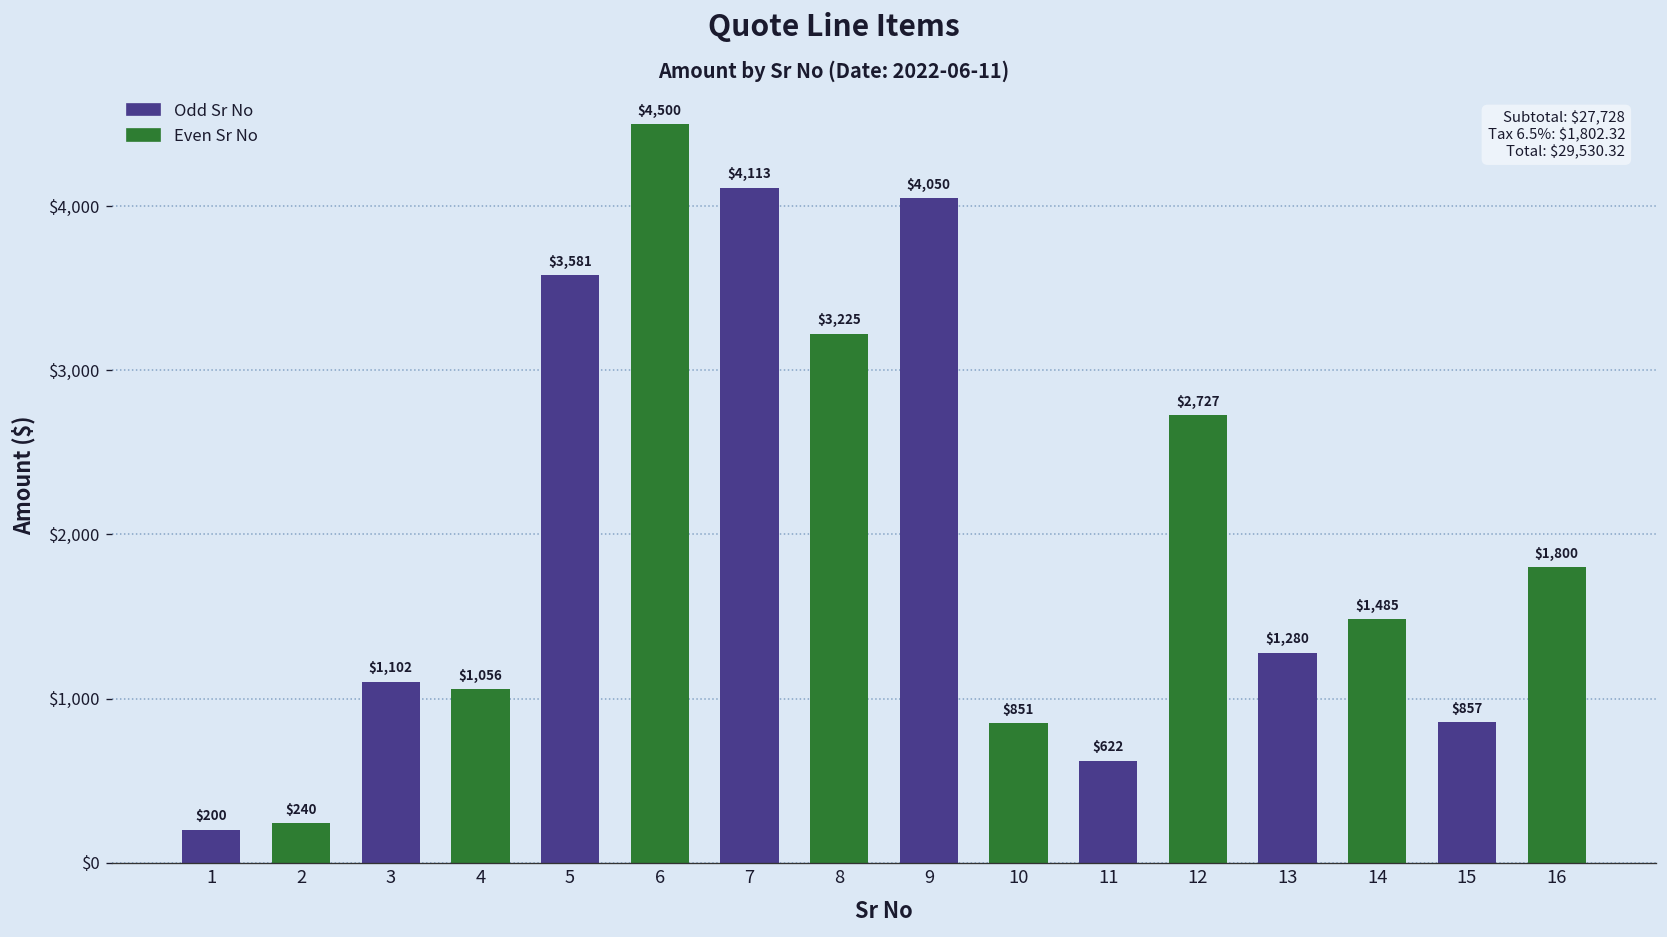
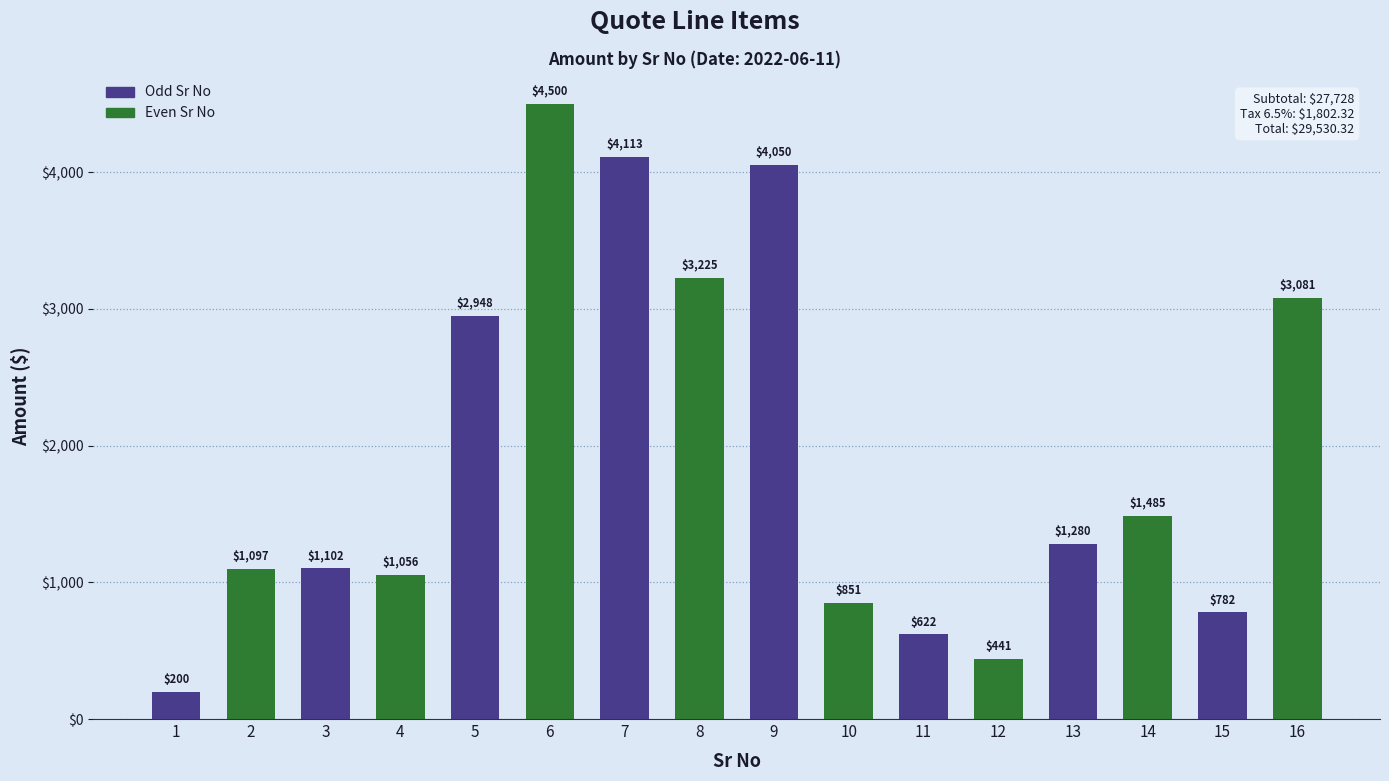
2: $240 -> $1,097
5: $3,581 -> $2,948
12: $2,727 -> $441
15: $857 -> $782
16: $1,800 -> $3,081
